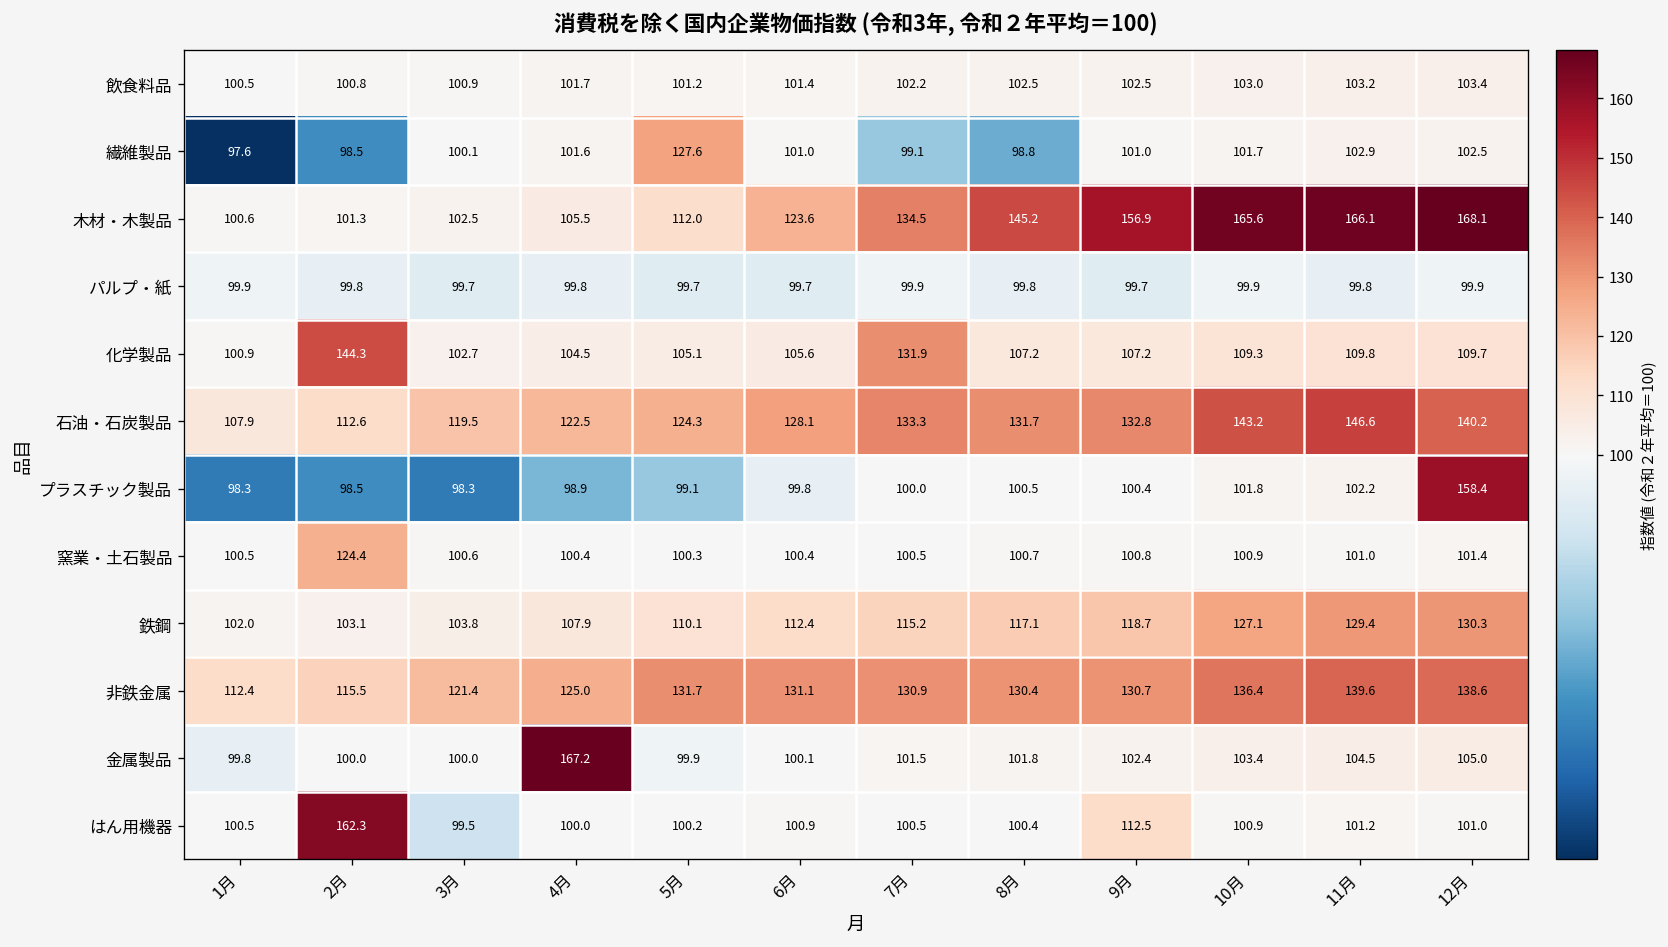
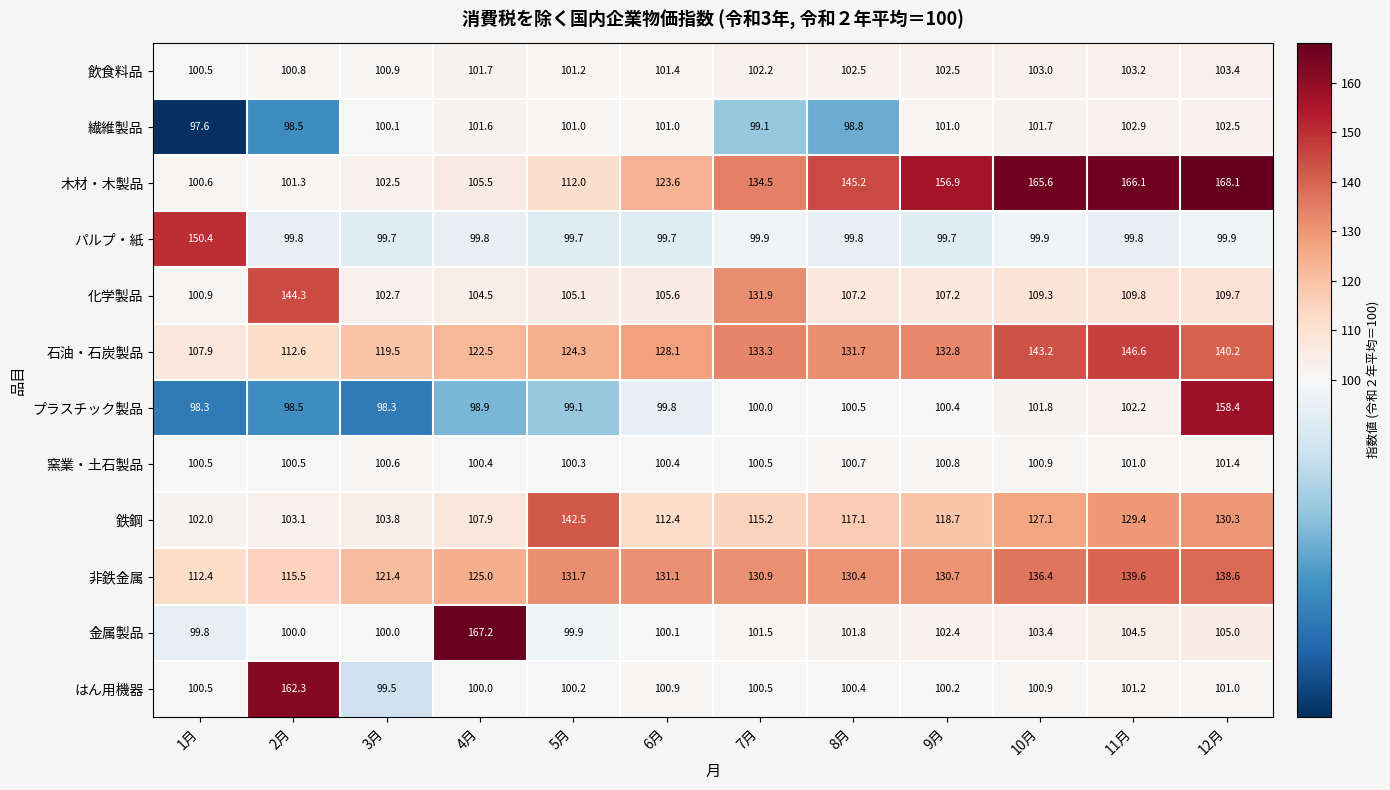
繊維製品, 5月: 127.6 -> 101.0
パルプ・紙, 1月: 99.9 -> 150.4
窯業・土石製品, 2月: 124.4 -> 100.5
鉄鋼, 5月: 110.1 -> 142.5
はん用機器, 9月: 112.5 -> 100.2
